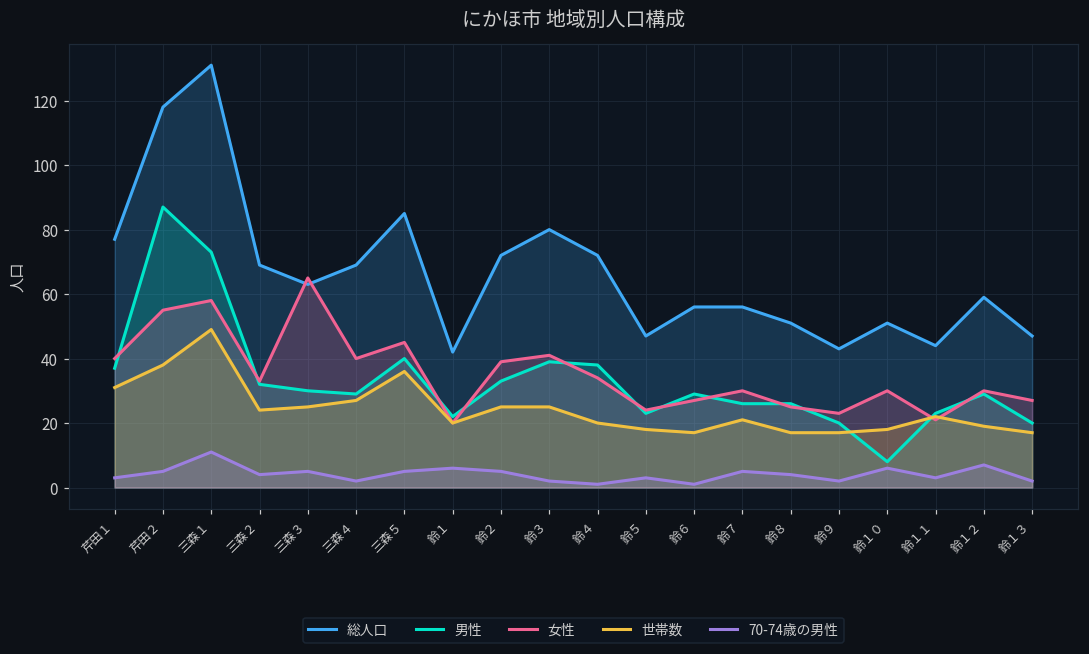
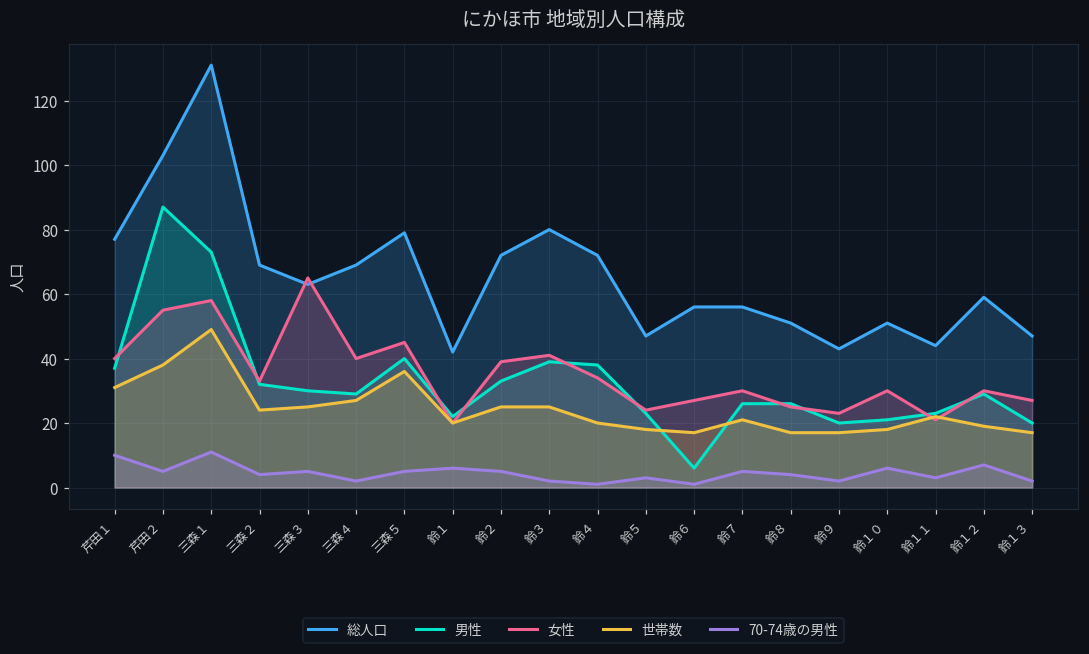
70-74歳の男性, 芹田１: 3 -> 10
総人口, 芹田２: 118 -> 103
総人口, 三森５: 85 -> 79
男性, 鈴６: 29 -> 6
男性, 鈴１０: 8 -> 21
